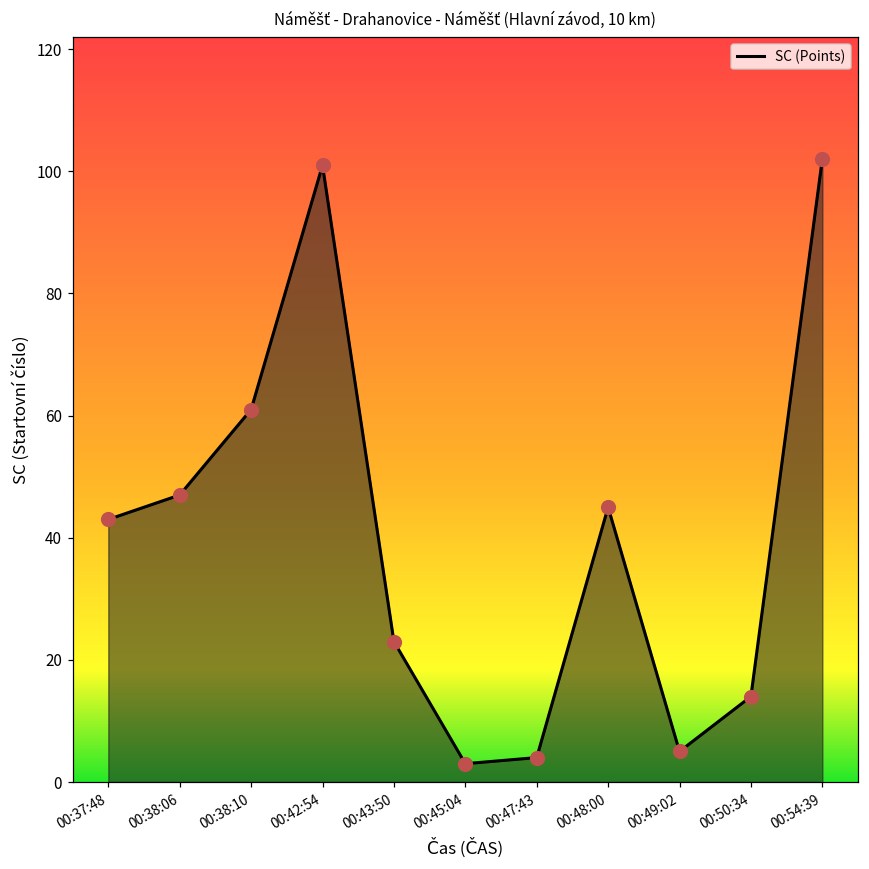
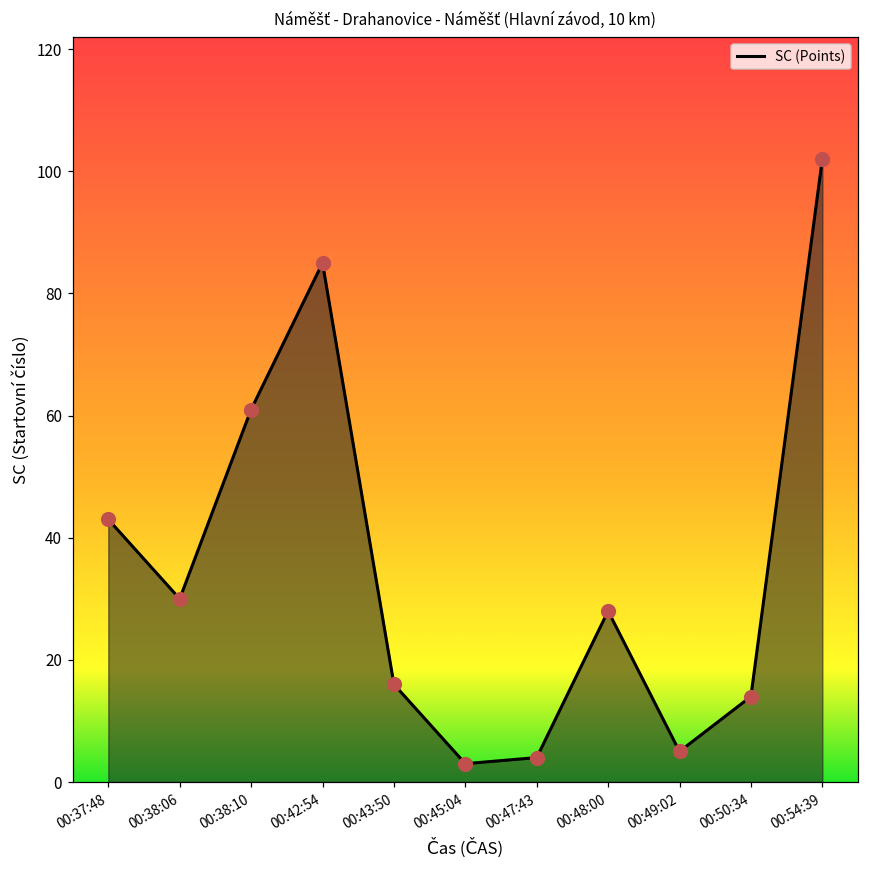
00:38:06: 47 -> 30
00:42:54: 101 -> 85
00:43:50: 23 -> 16
00:48:00: 45 -> 28
